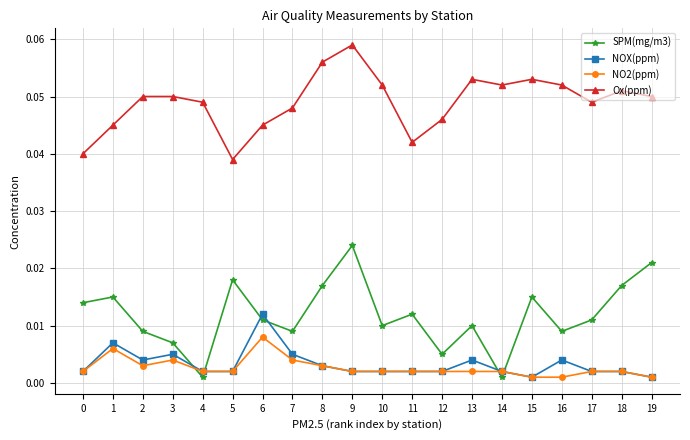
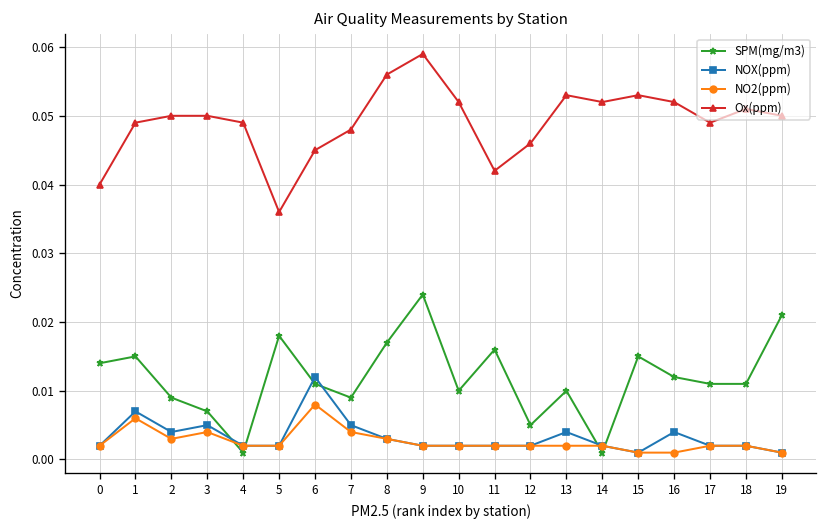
Ox(ppm), 1: 0.045 -> 0.049
Ox(ppm), 5: 0.039 -> 0.036
SPM(mg/m3), 11: 0.012 -> 0.016
SPM(mg/m3), 16: 0.009 -> 0.012
SPM(mg/m3), 18: 0.017 -> 0.011
